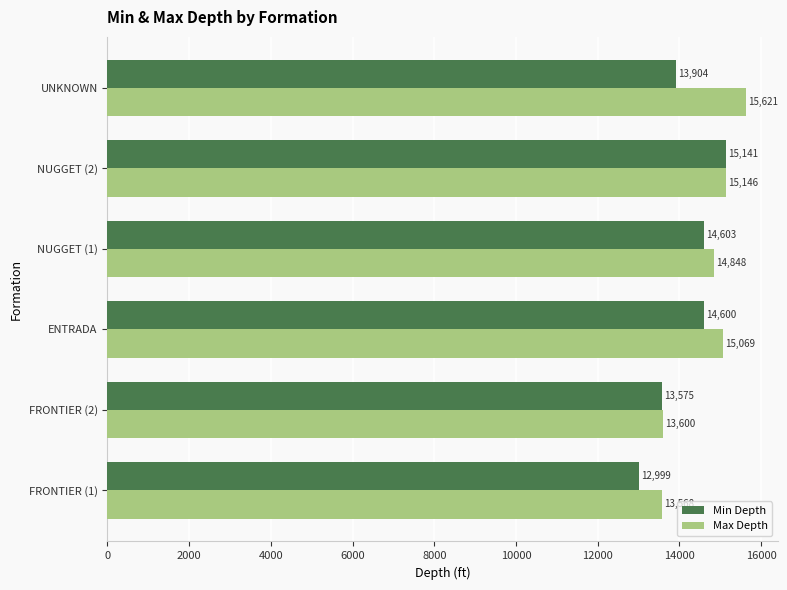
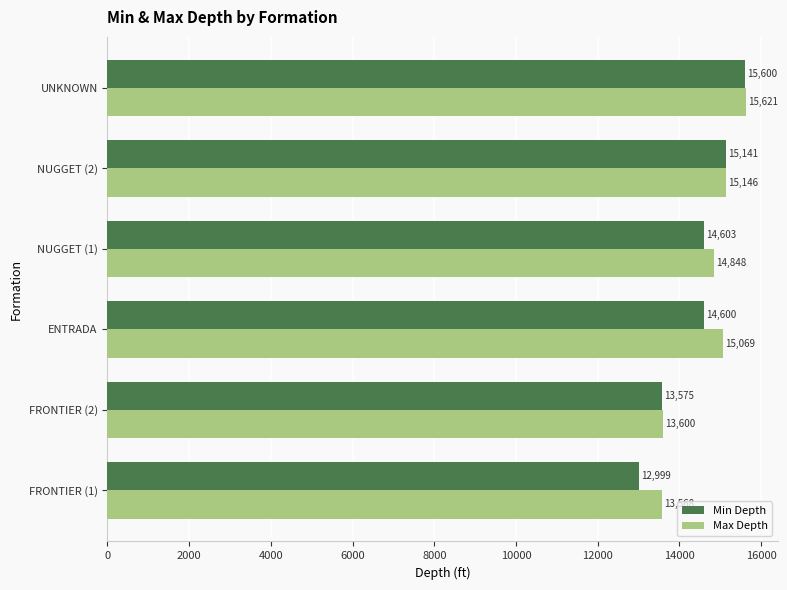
Min Depth, UNKNOWN: 13,904 -> 15,600
